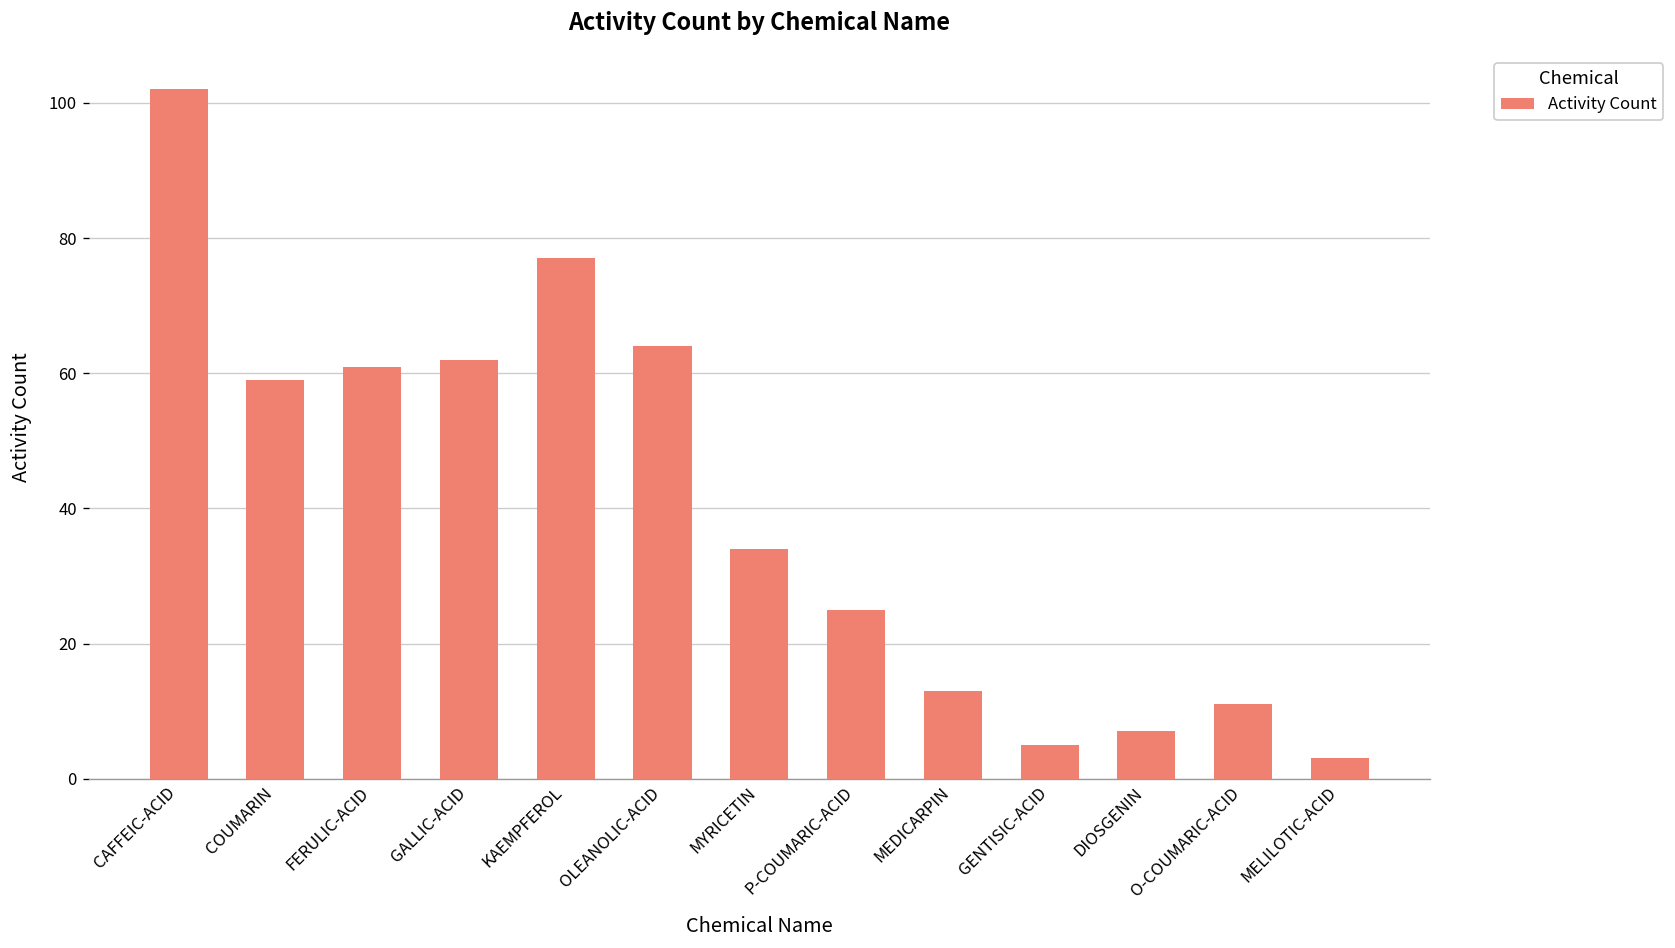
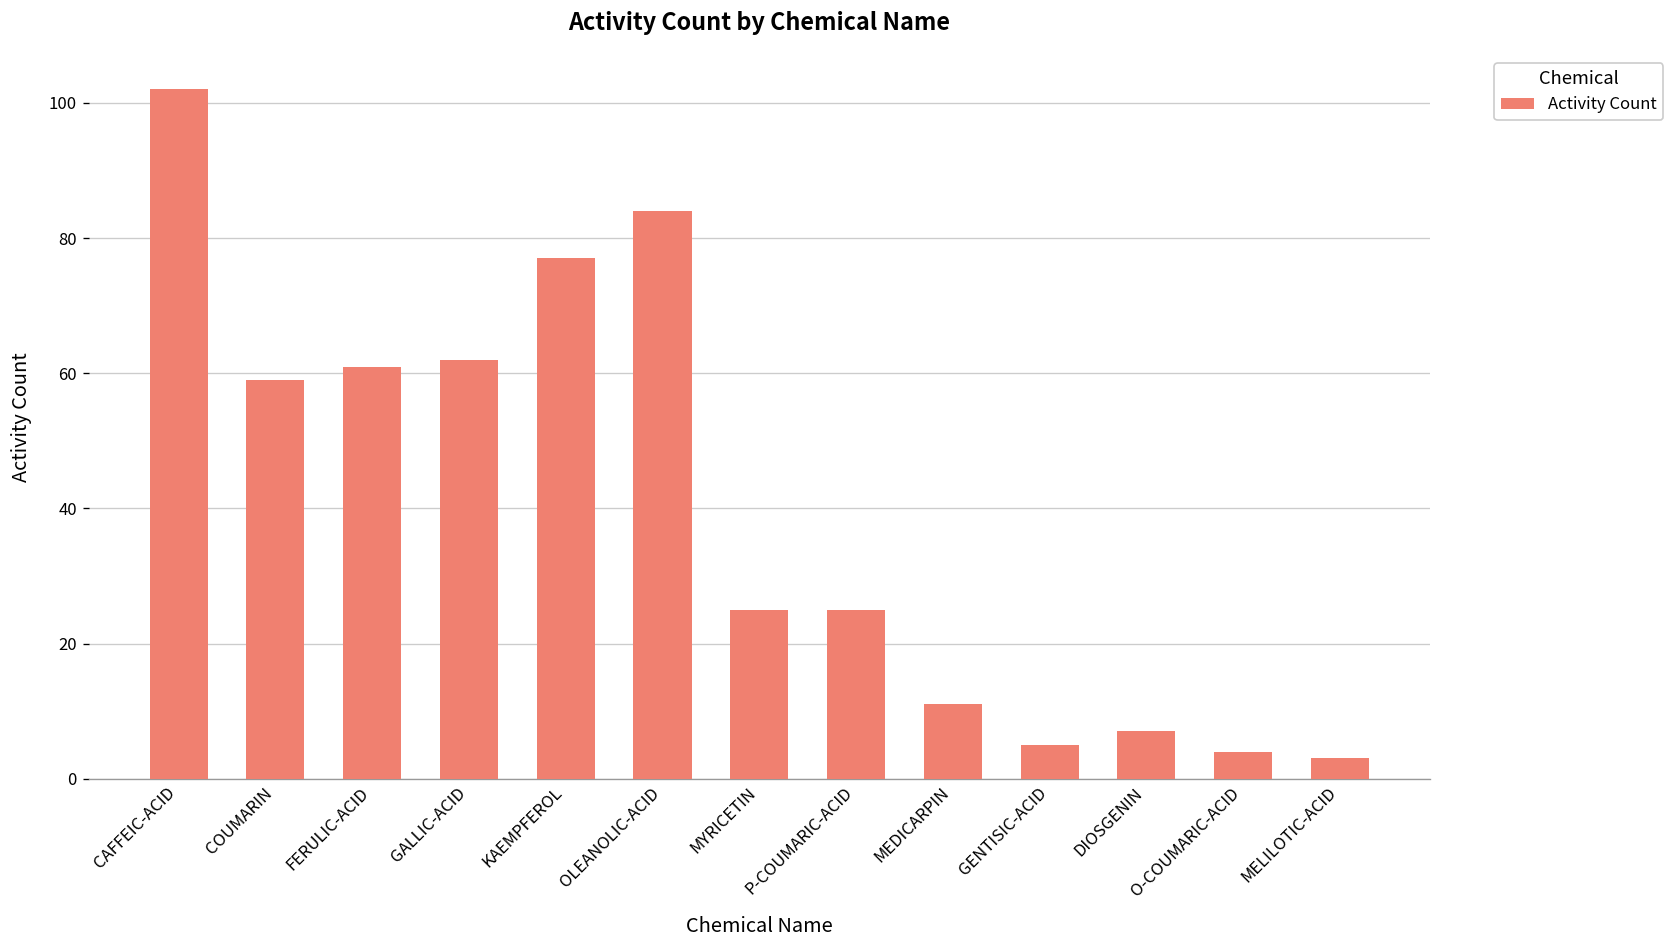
OLEANOLIC-ACID: 64 -> 84
MYRICETIN: 34 -> 25
MEDICARPIN: 13 -> 11
O-COUMARIC-ACID: 11 -> 4
